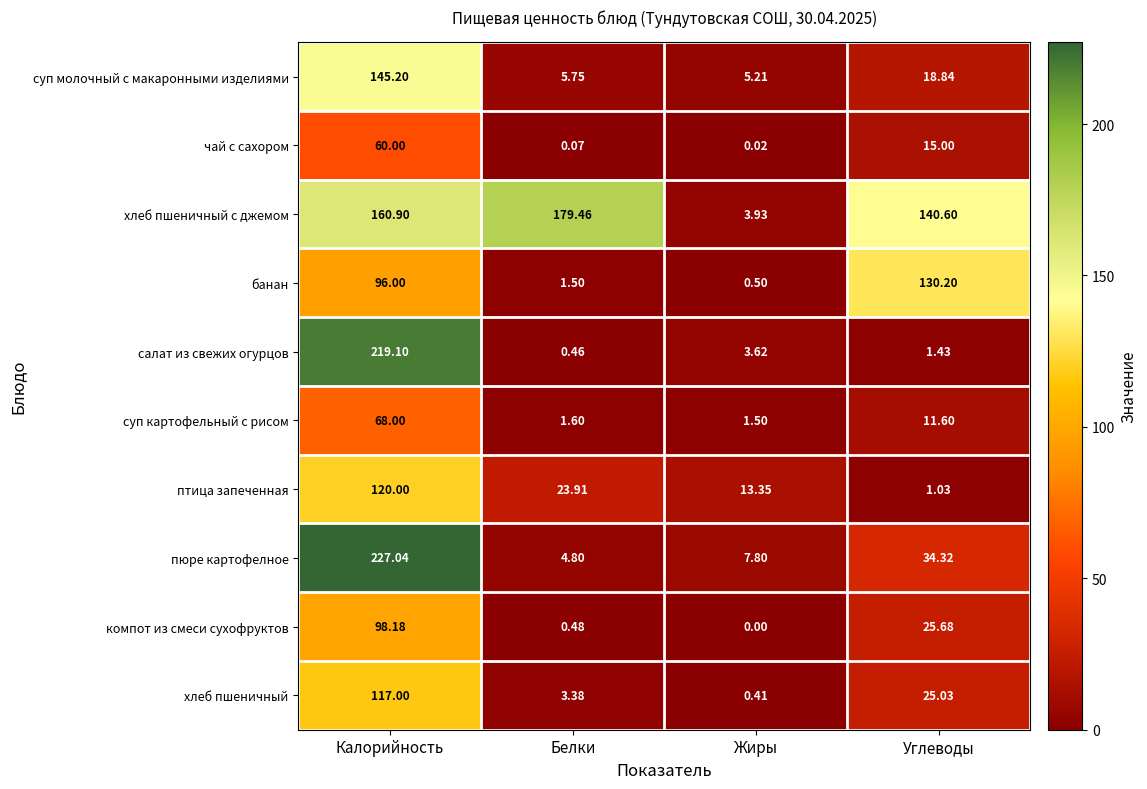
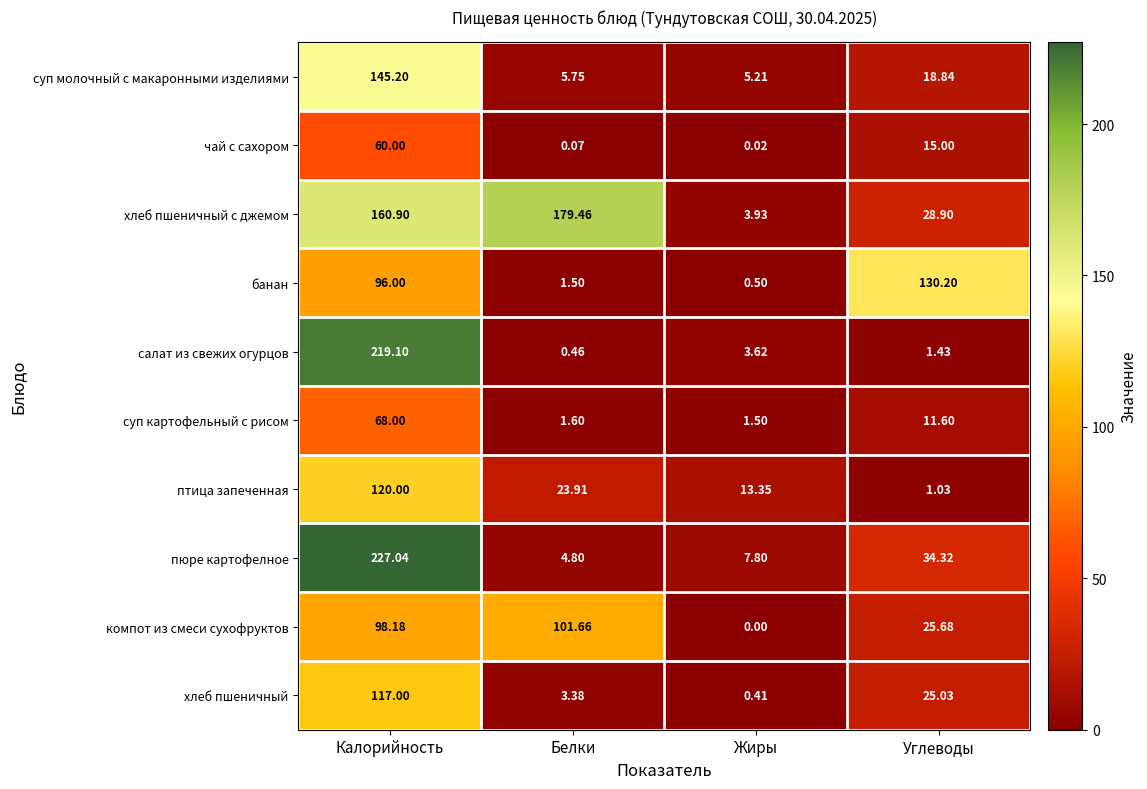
хлеб пшеничный с джемом, Углеводы: 140.60 -> 28.90
компот из смеси сухофруктов, Белки: 0.48 -> 101.66
